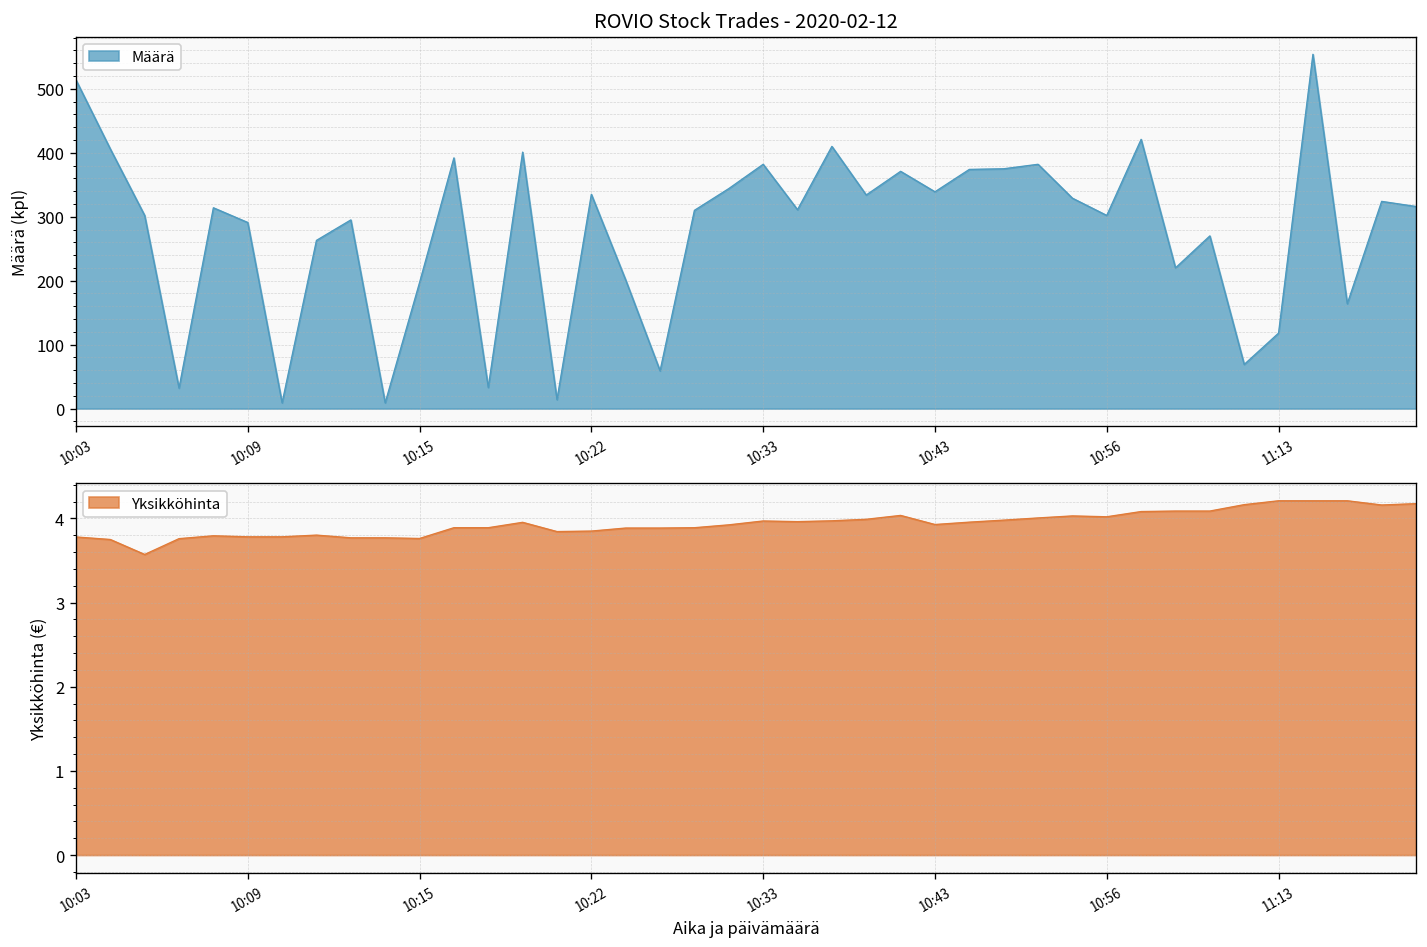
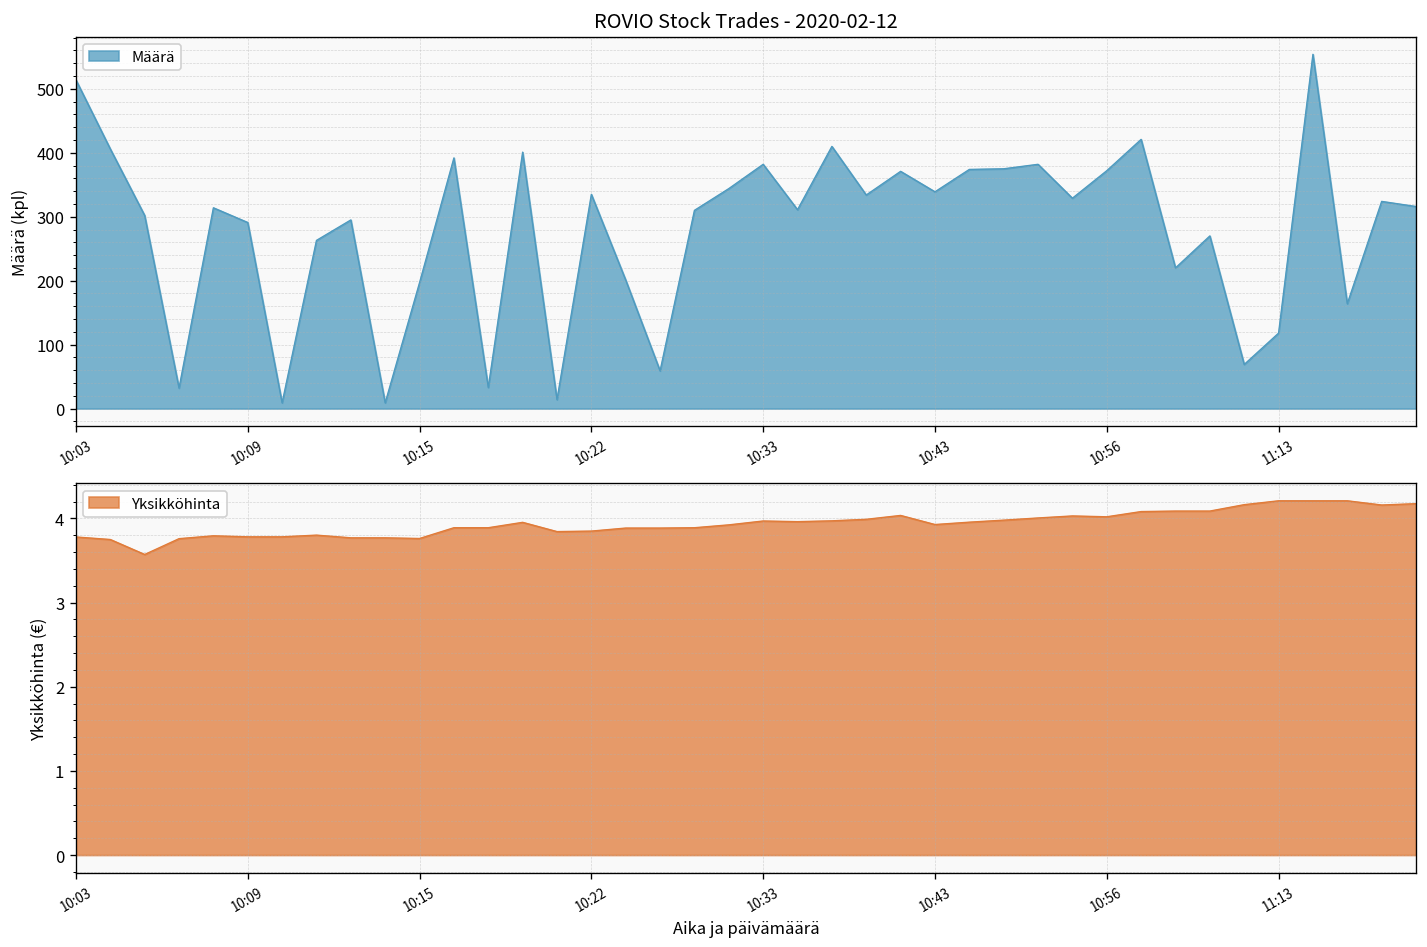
ROVIO Stock Trades - 2020-02-12, 10:56: 300 -> 370
